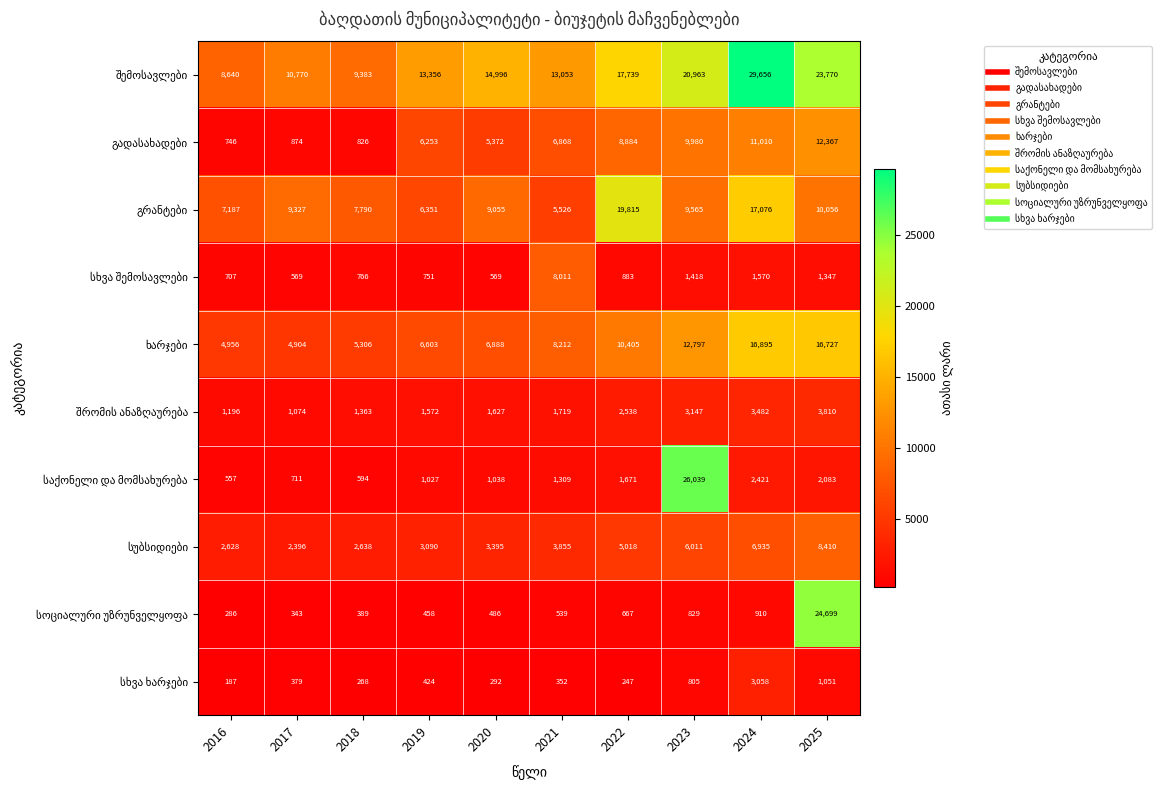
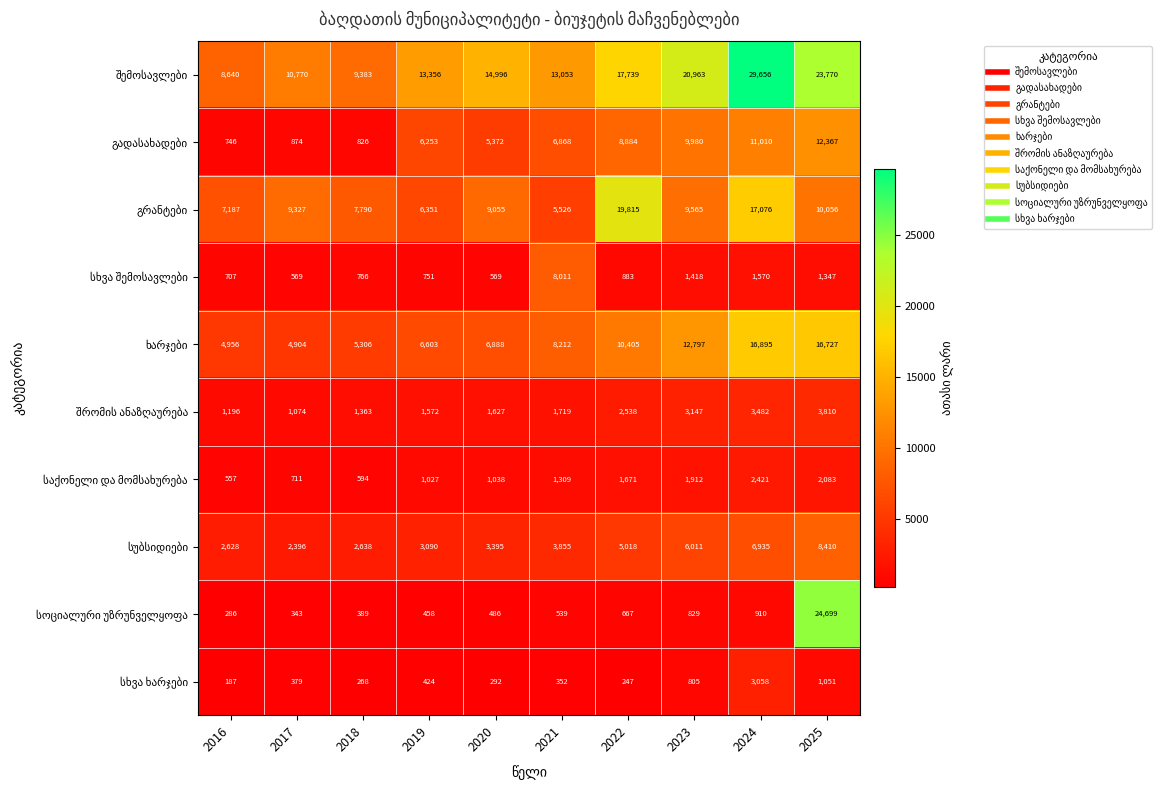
საქონელი და მომსახურება, 2023: 26,039 -> 1,912
